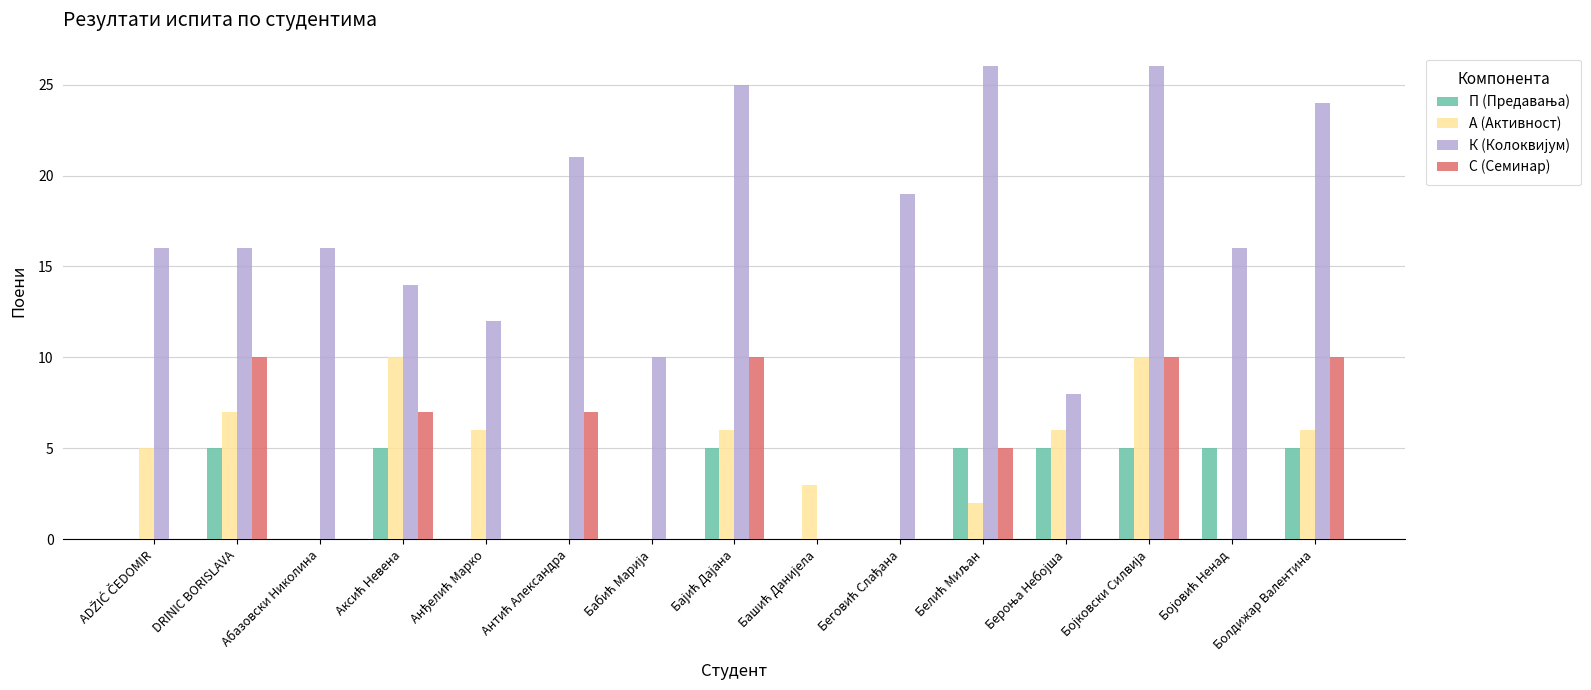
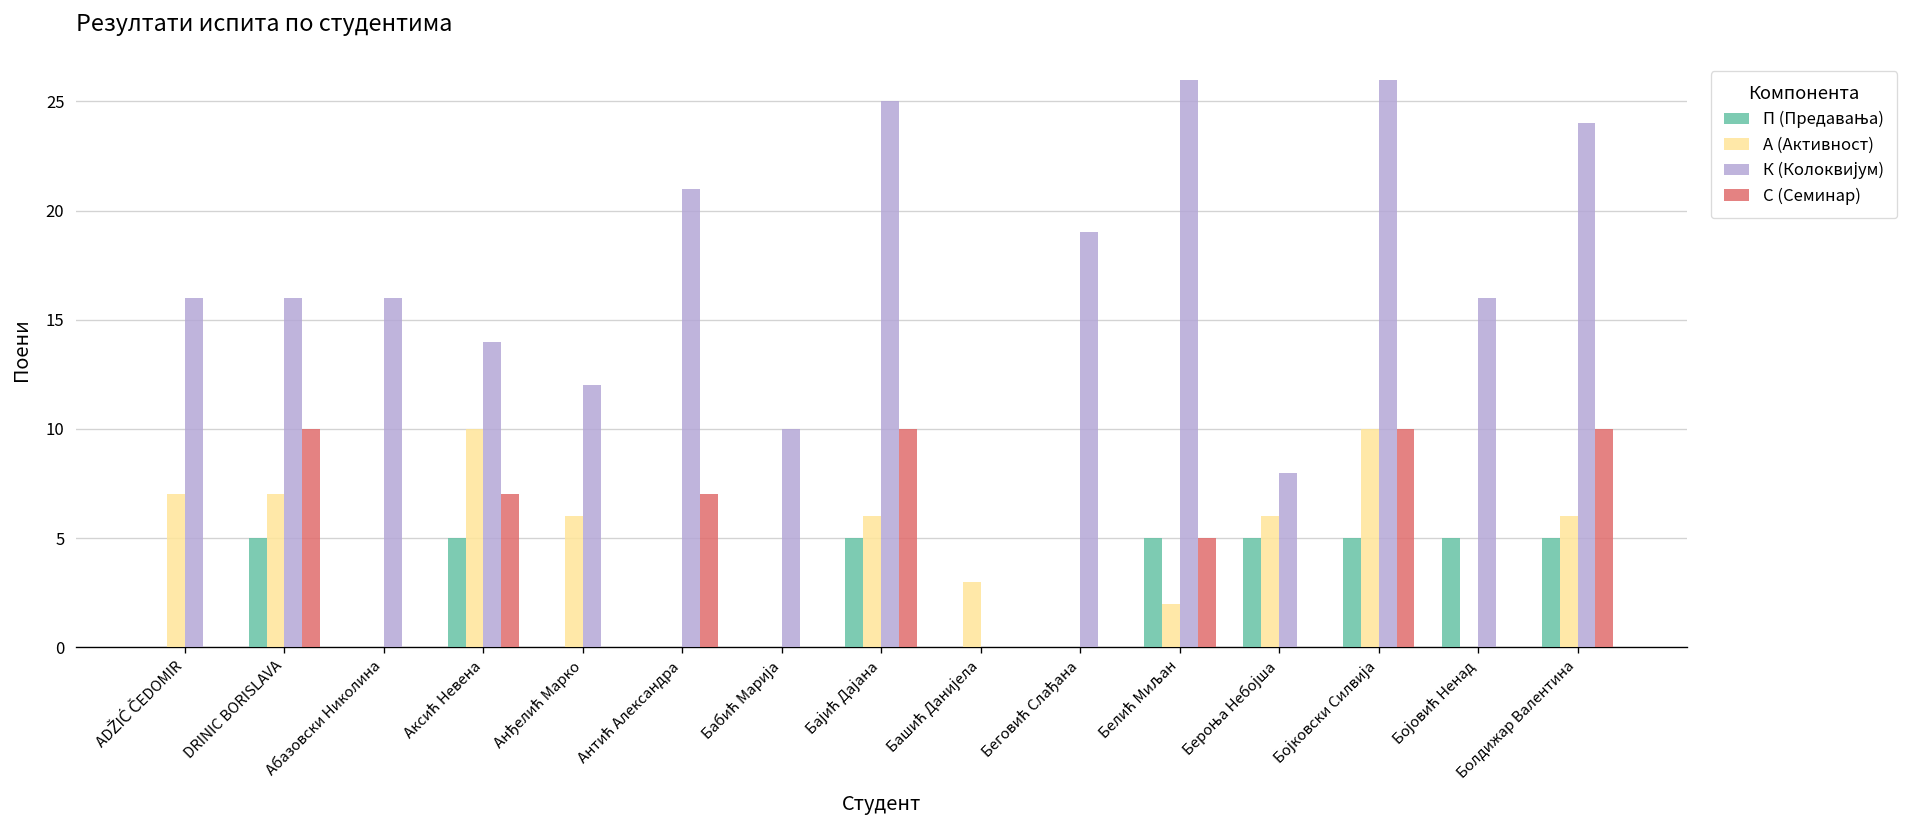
A (Активност), ADŽIĆ ČEDOMIR: 5 -> 7
